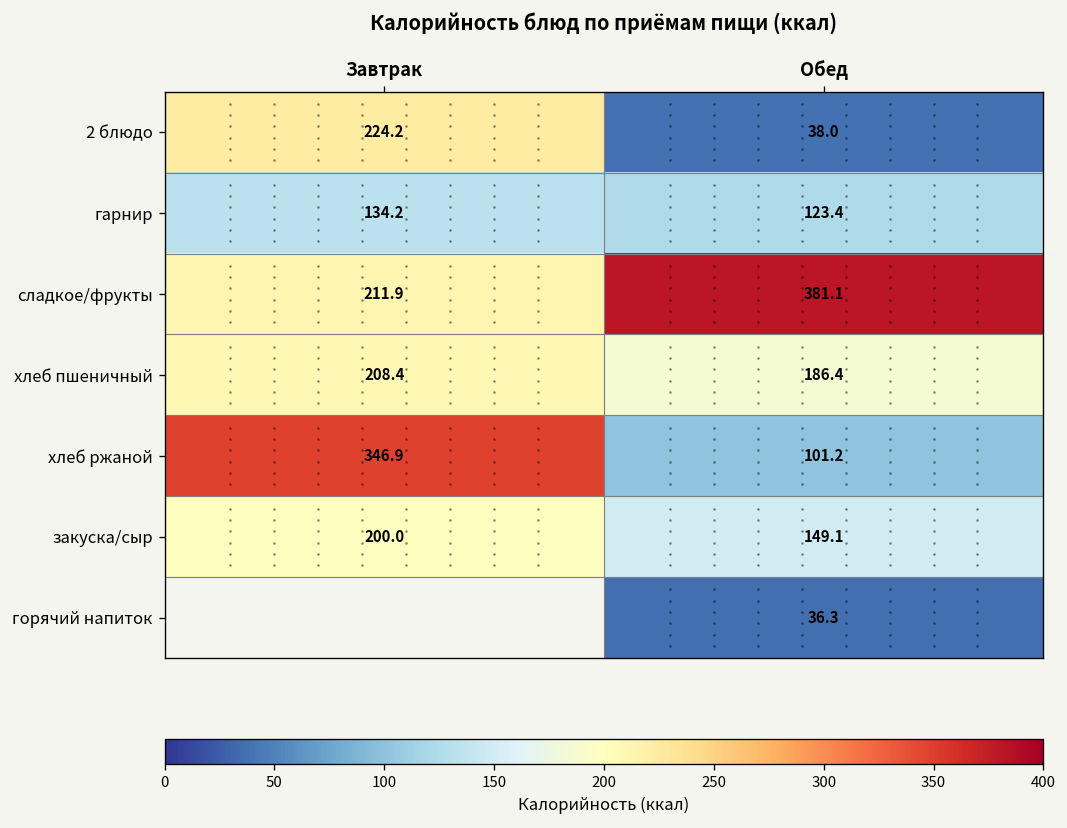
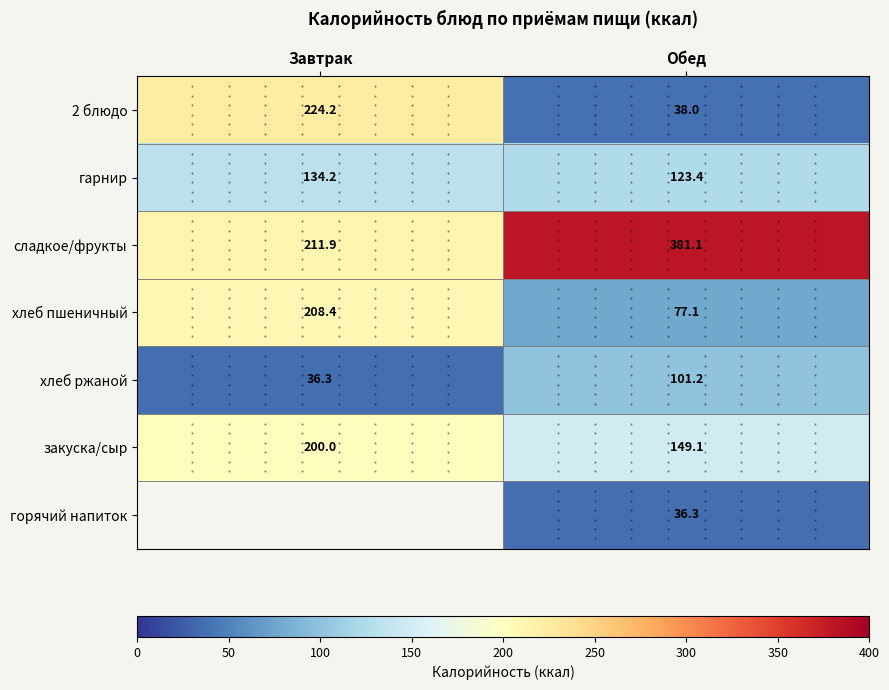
хлеб пшеничный, Обед: 186.4 -> 77.1
хлеб ржаной, Завтрак: 346.9 -> 36.3
